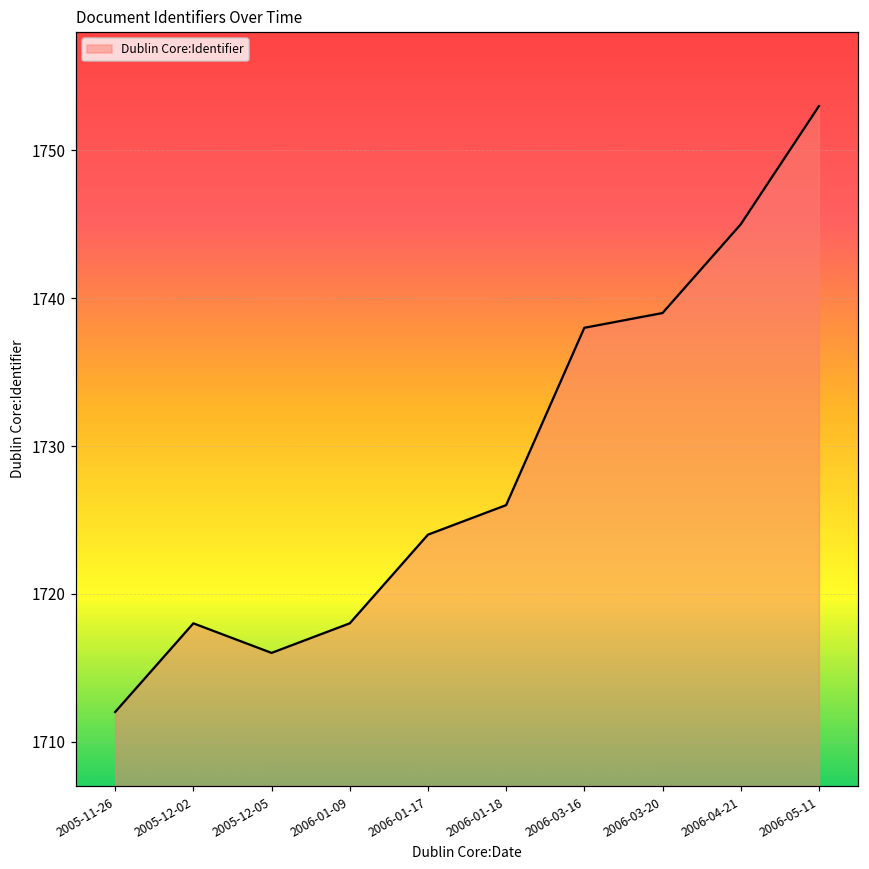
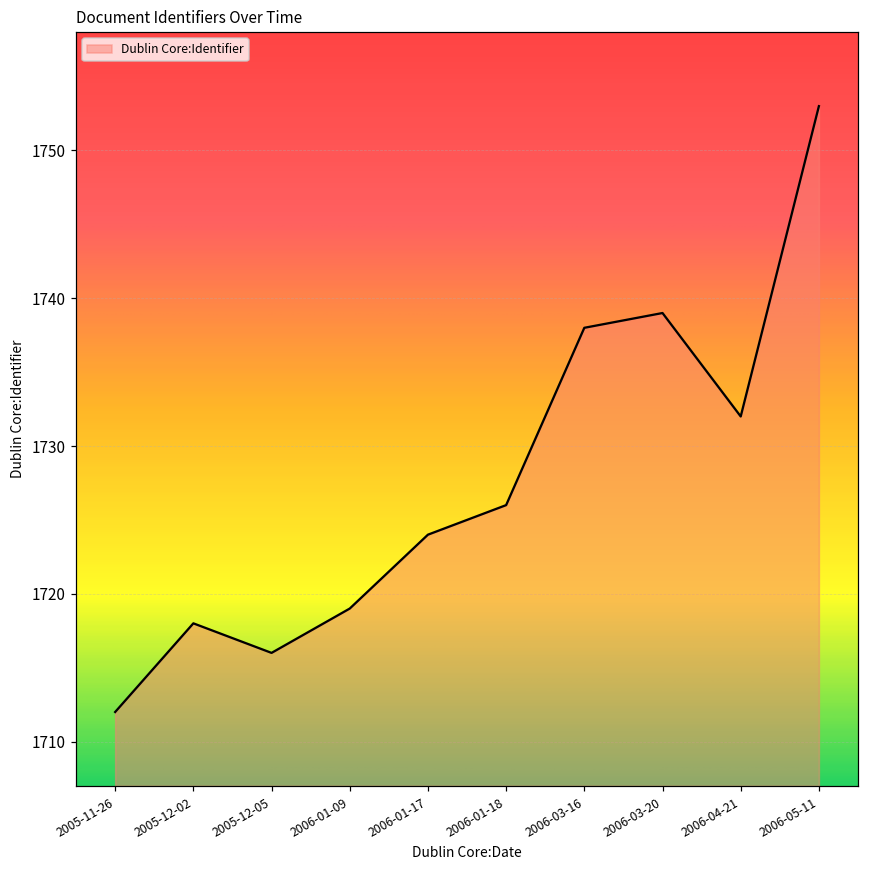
2006-01-09: 1718 -> 1719
2006-04-21: 1745 -> 1732
